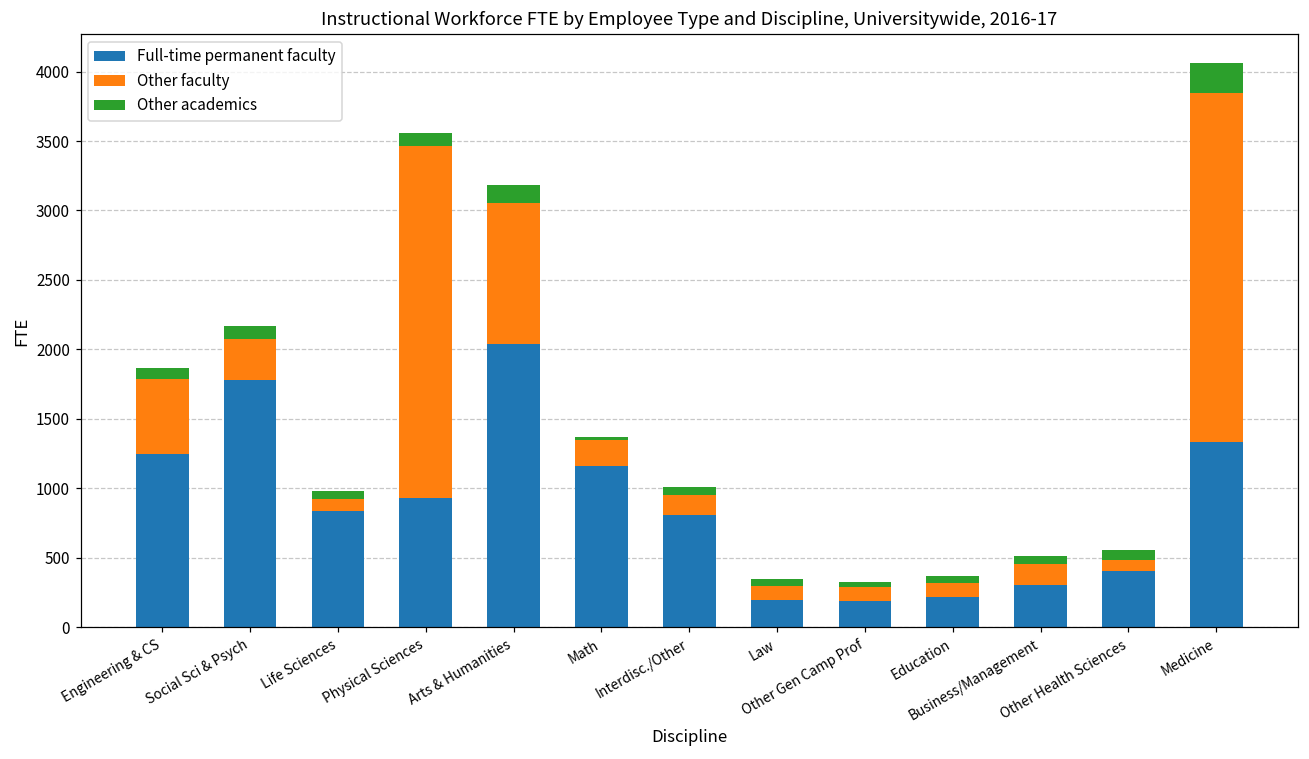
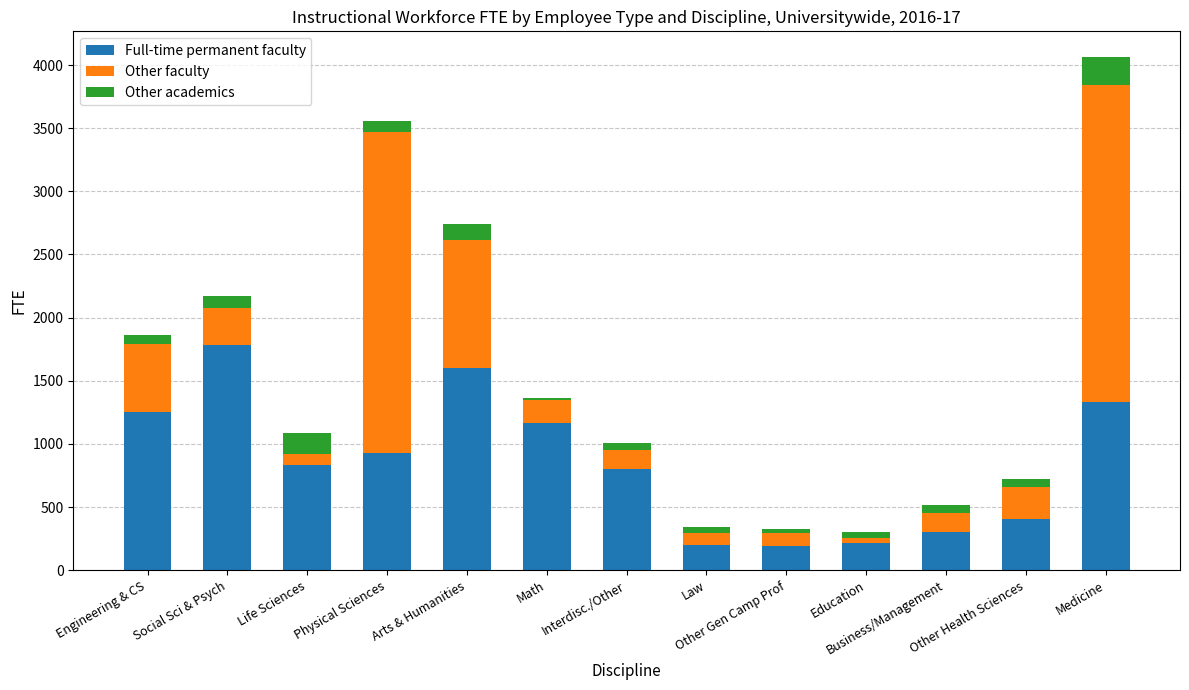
Other academics, Life Sciences: 60 -> 160
Full-time permanent faculty, Arts & Humanities: 2040 -> 1600
Other faculty, Education: 110 -> 40
Other faculty, Other Health Sciences: 80 -> 250
